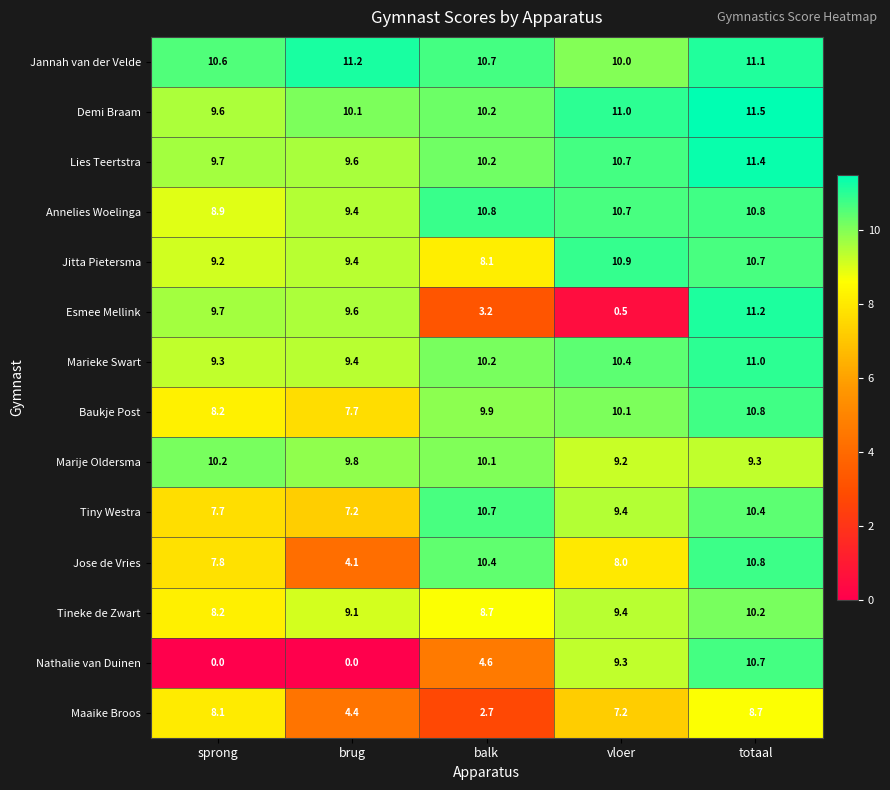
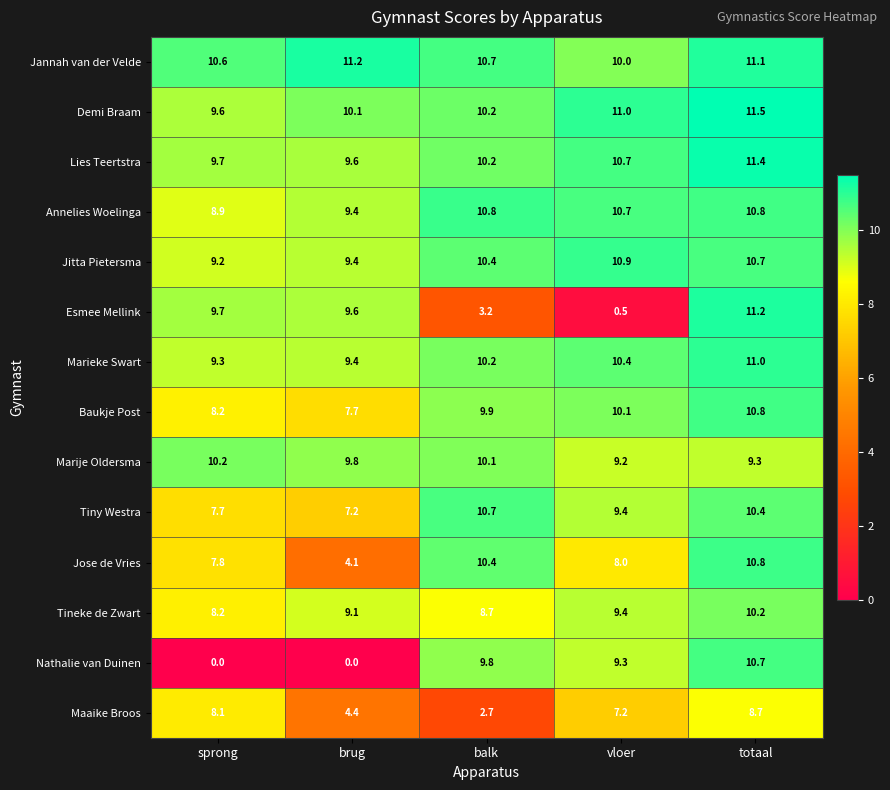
Jitta Pietersma, balk: 8.1 -> 10.4
Nathalie van Duinen, balk: 4.6 -> 9.8
